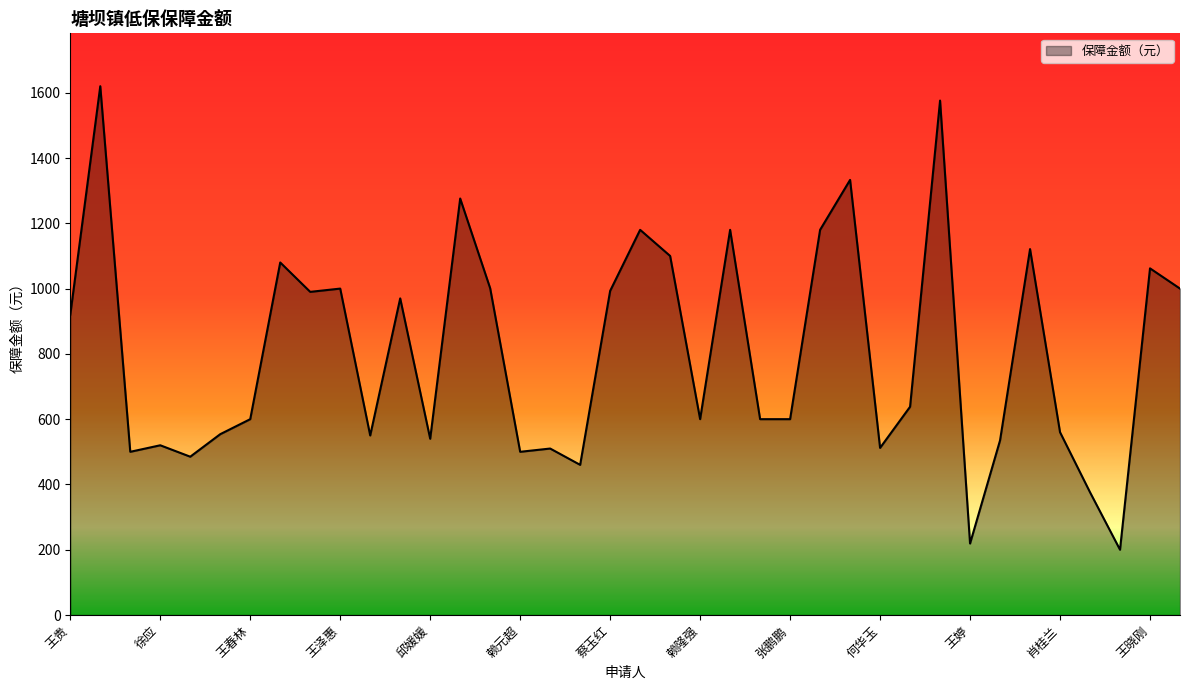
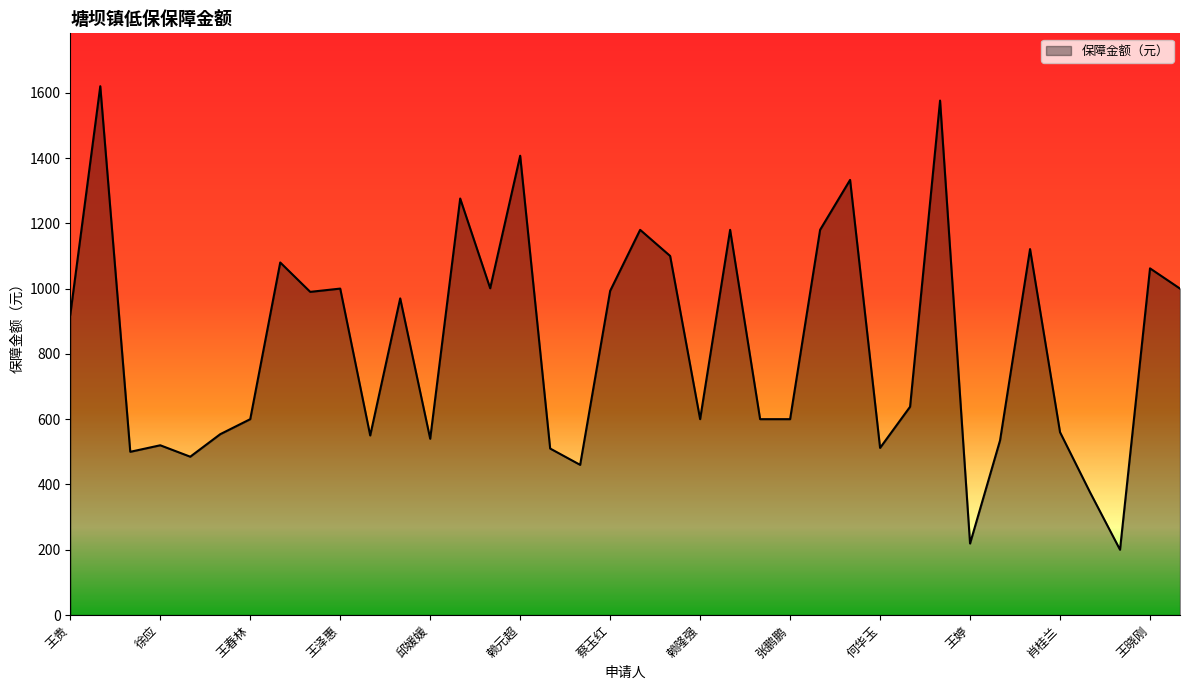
赖元超: 500 -> 1410
